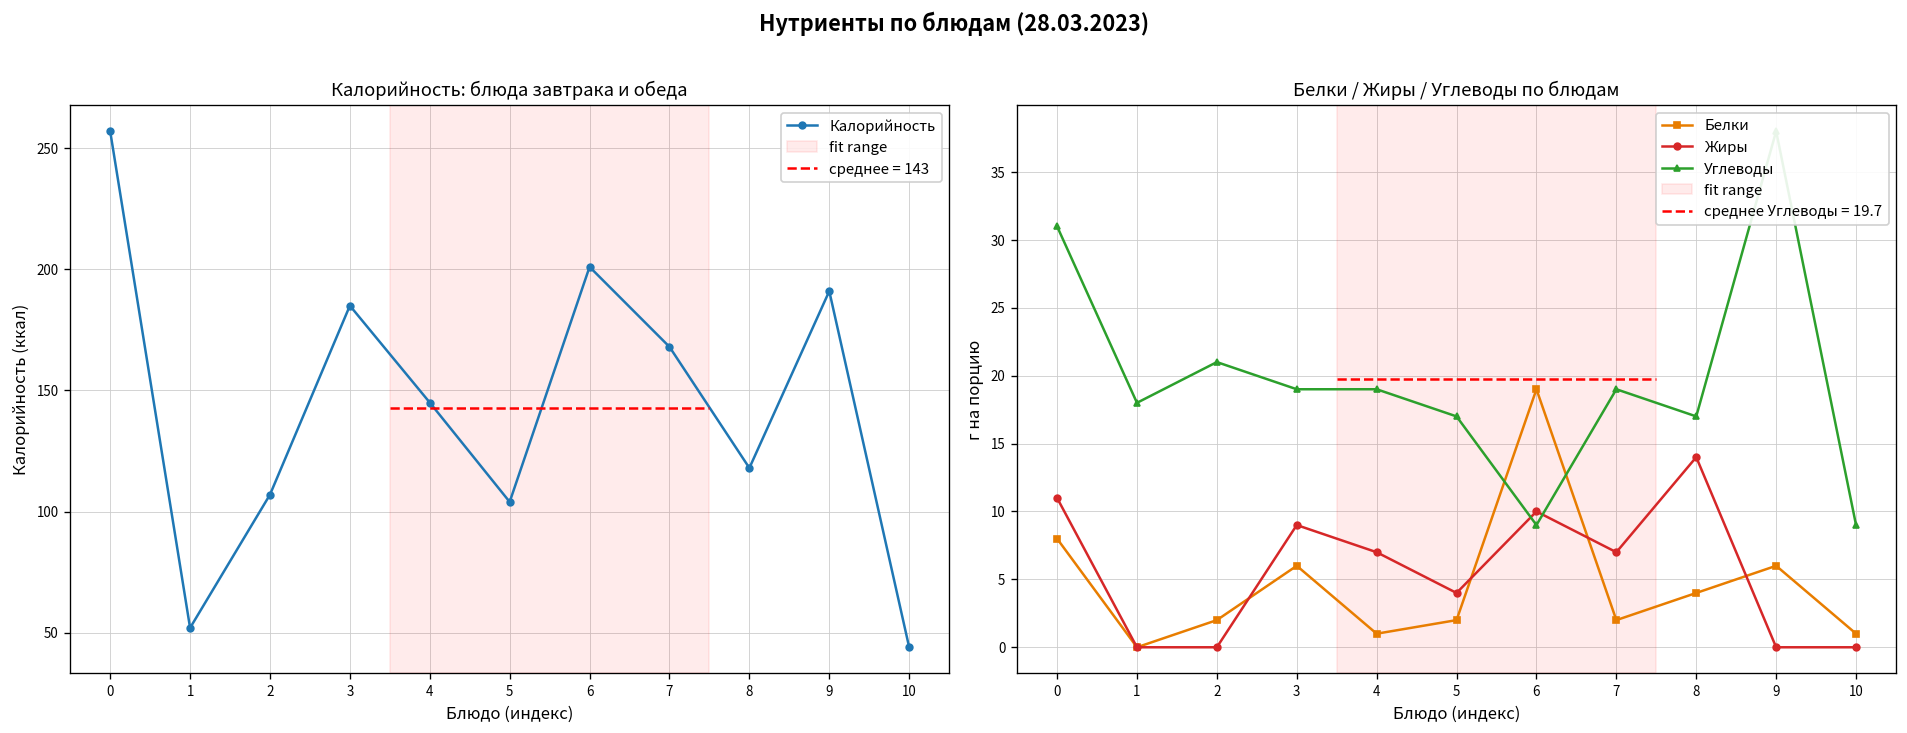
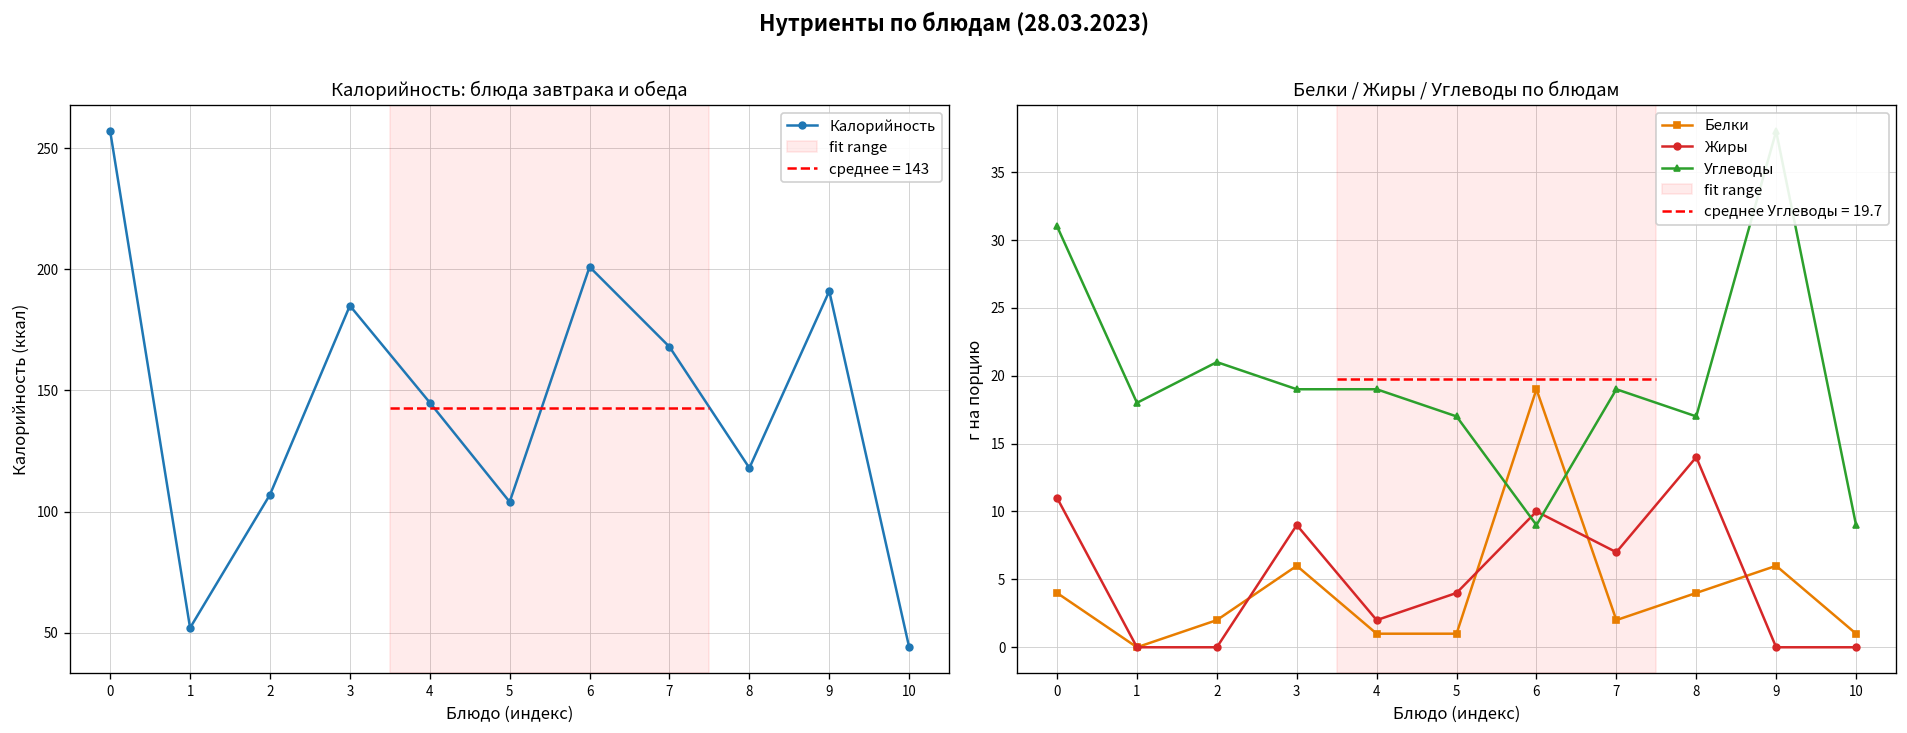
Белки / Жиры / Углеводы по блюдам, Белки, 0: 8 -> 4
Белки / Жиры / Углеводы по блюдам, Жиры, 4: 7 -> 2
Белки / Жиры / Углеводы по блюдам, Белки, 5: 2 -> 1
